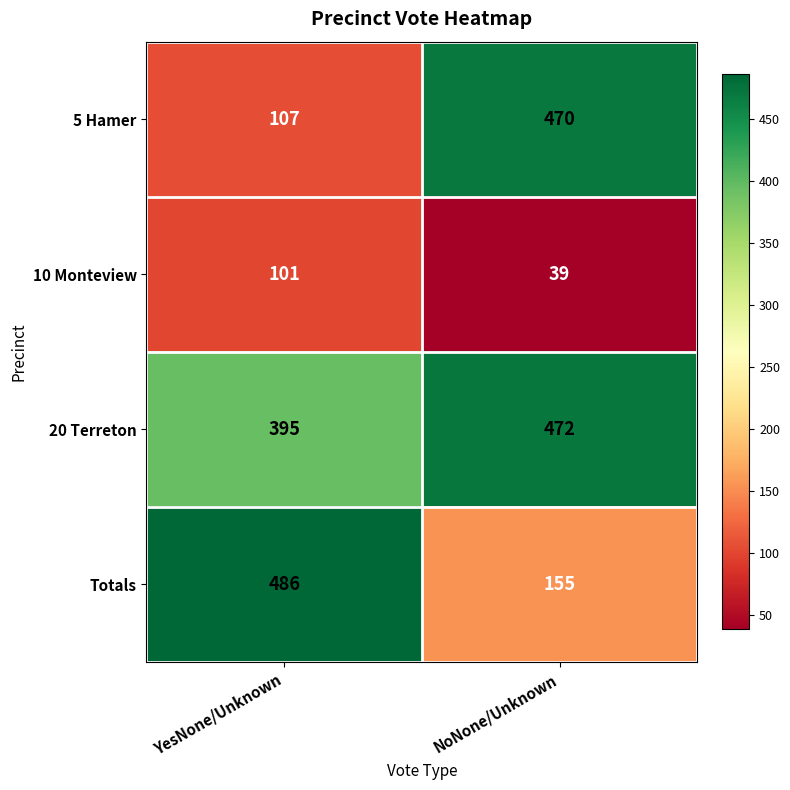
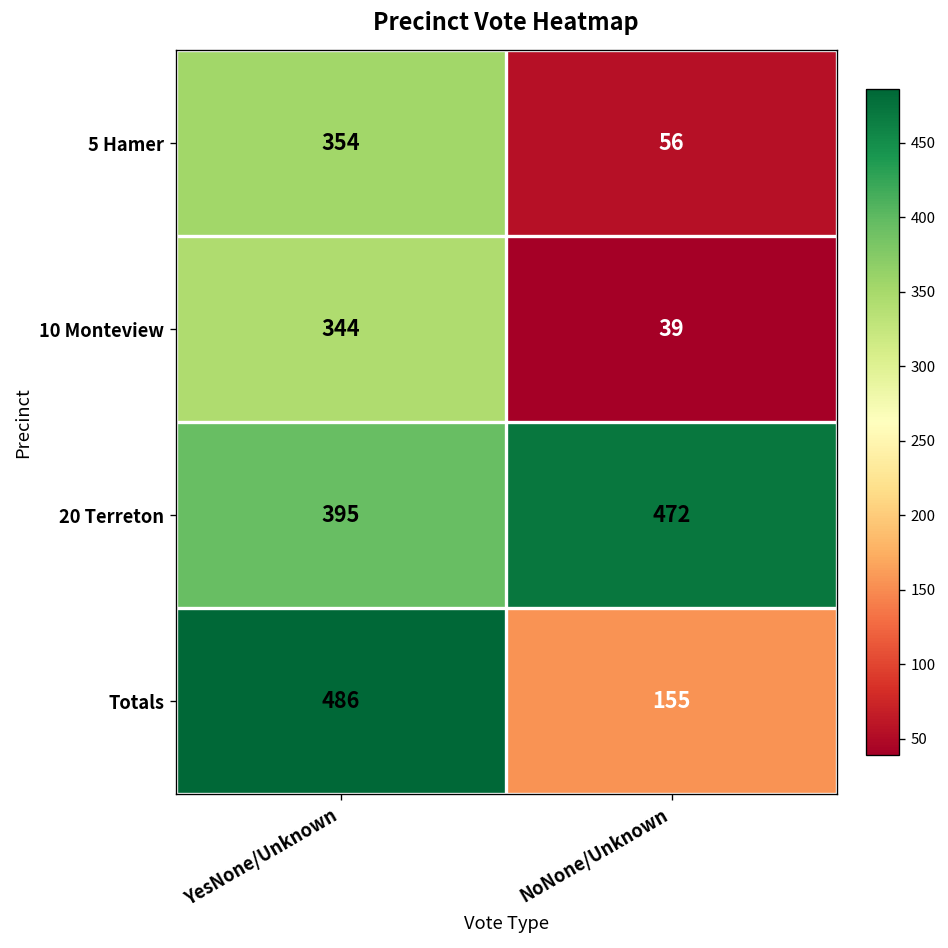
5 Hamer, YesNone/Unknown: 107 -> 354
5 Hamer, NoNone/Unknown: 470 -> 56
10 Monteview, YesNone/Unknown: 101 -> 344
